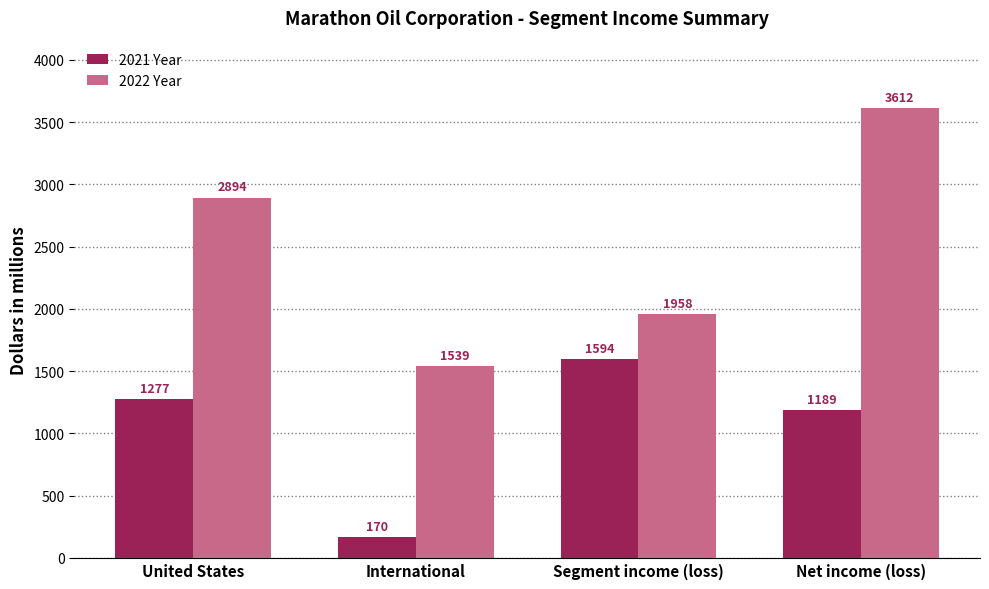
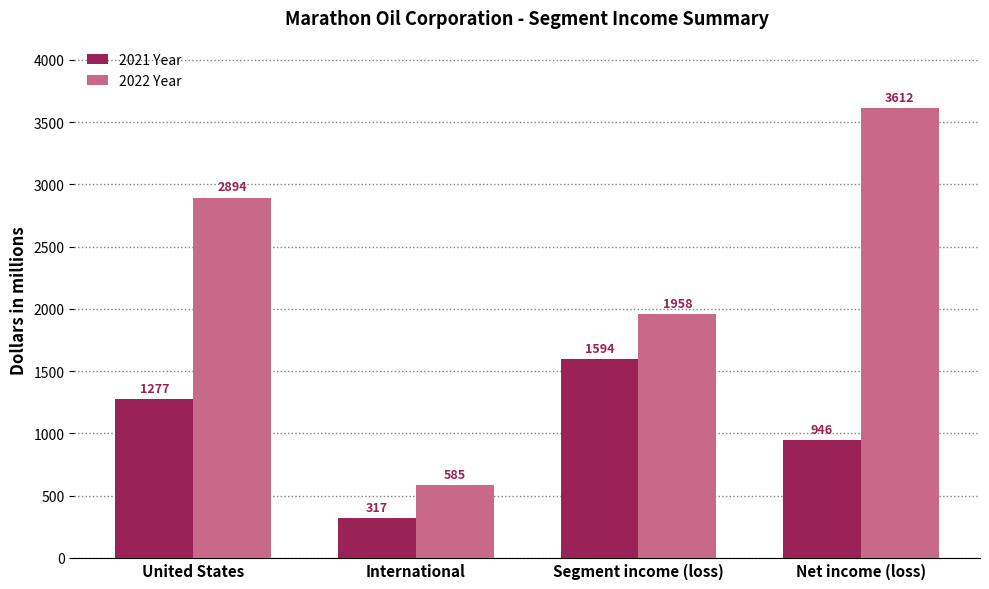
2021 Year, International: 170 -> 317
2022 Year, International: 1539 -> 585
2021 Year, Net income (loss): 1189 -> 946
